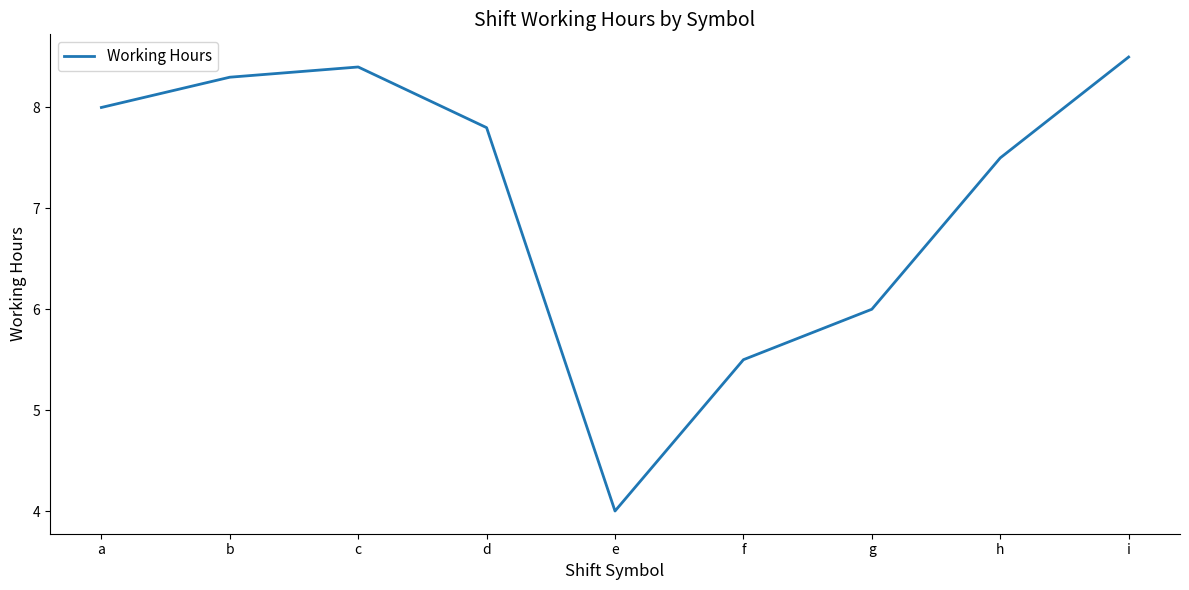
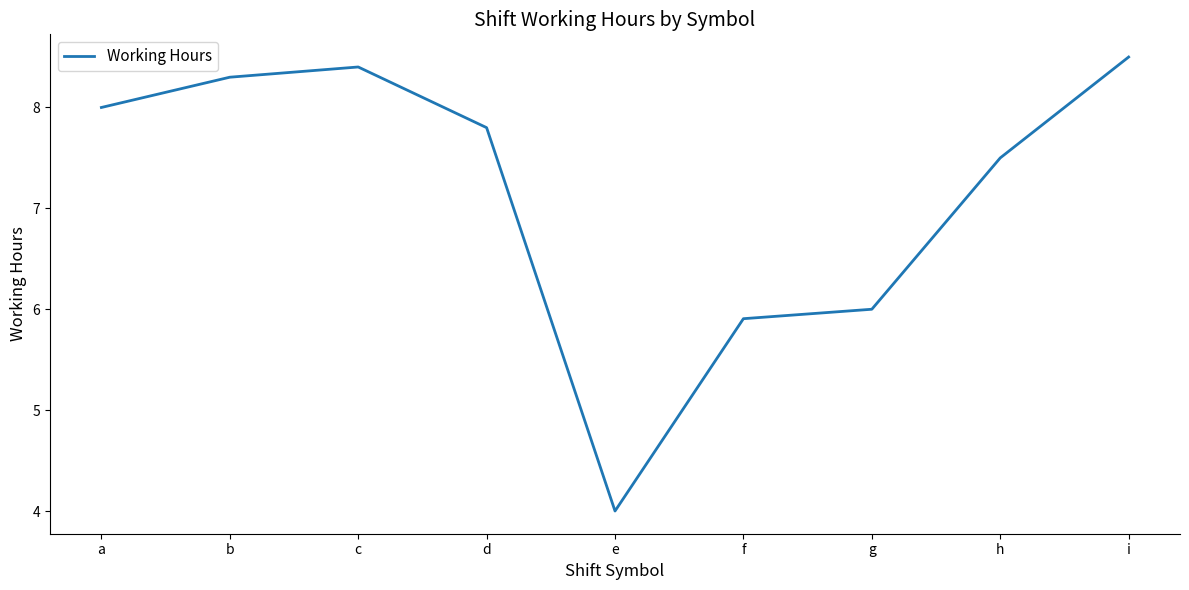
f: 5.50 -> 5.91
